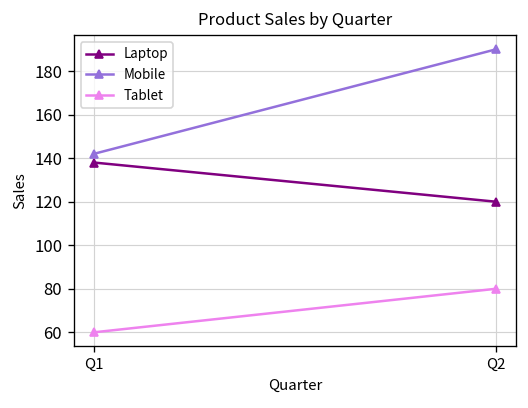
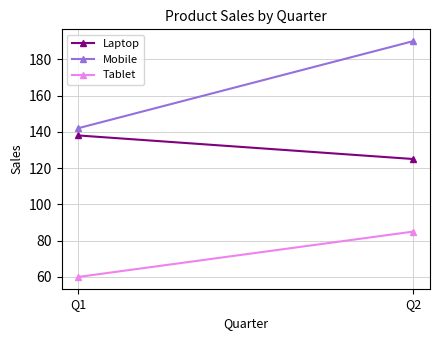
Laptop, Q2: 120 -> 125
Tablet, Q2: 80 -> 85
